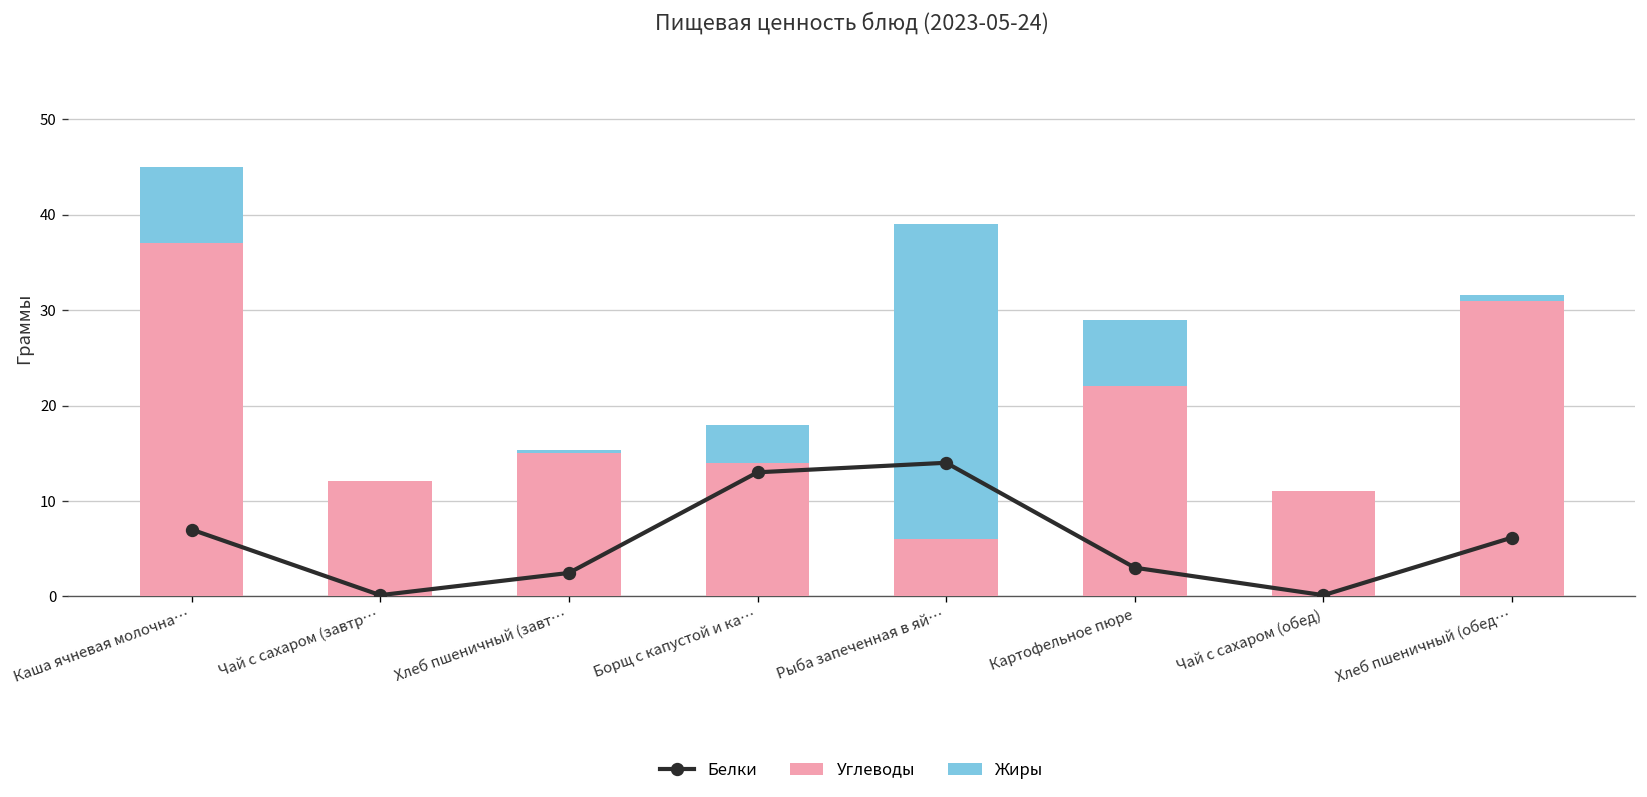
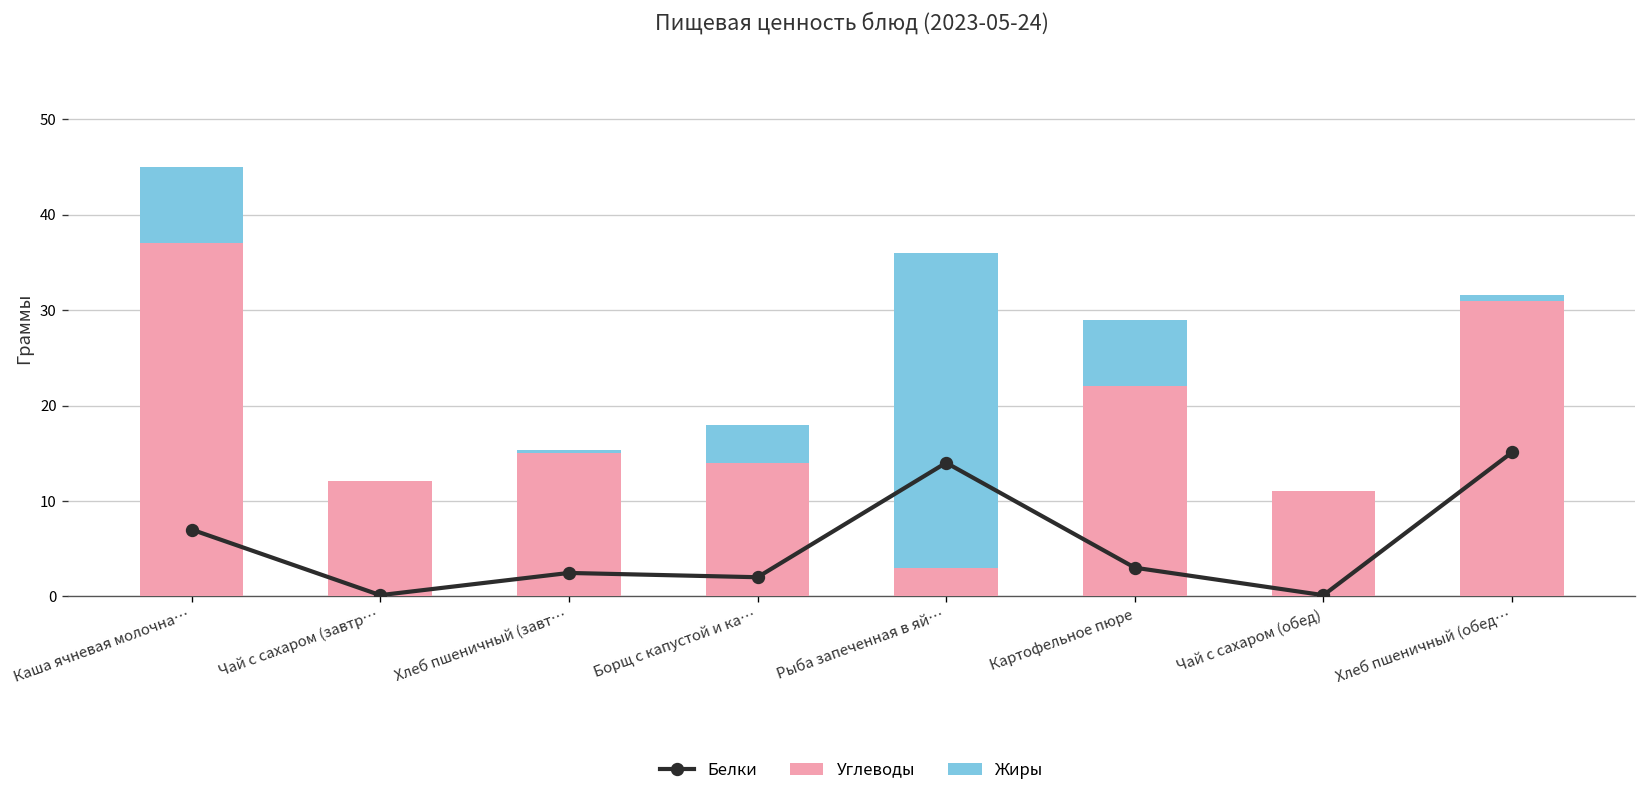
Белки, Борщ с капустой и ка…: 13 -> 2
Углеводы, Рыба запеченная в яй…: 6 -> 3
Белки, Хлеб пшеничный (обед…: 6 -> 15
